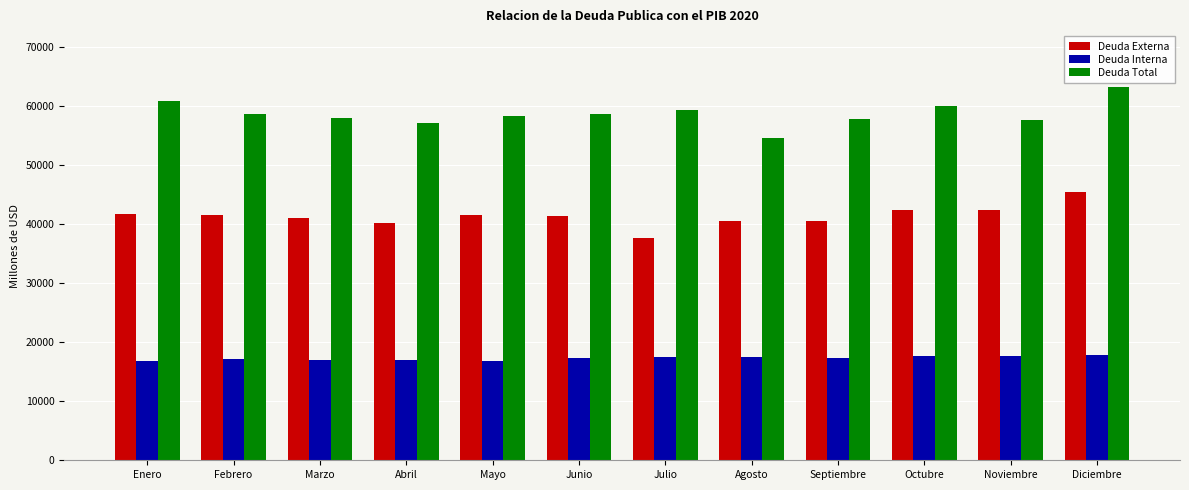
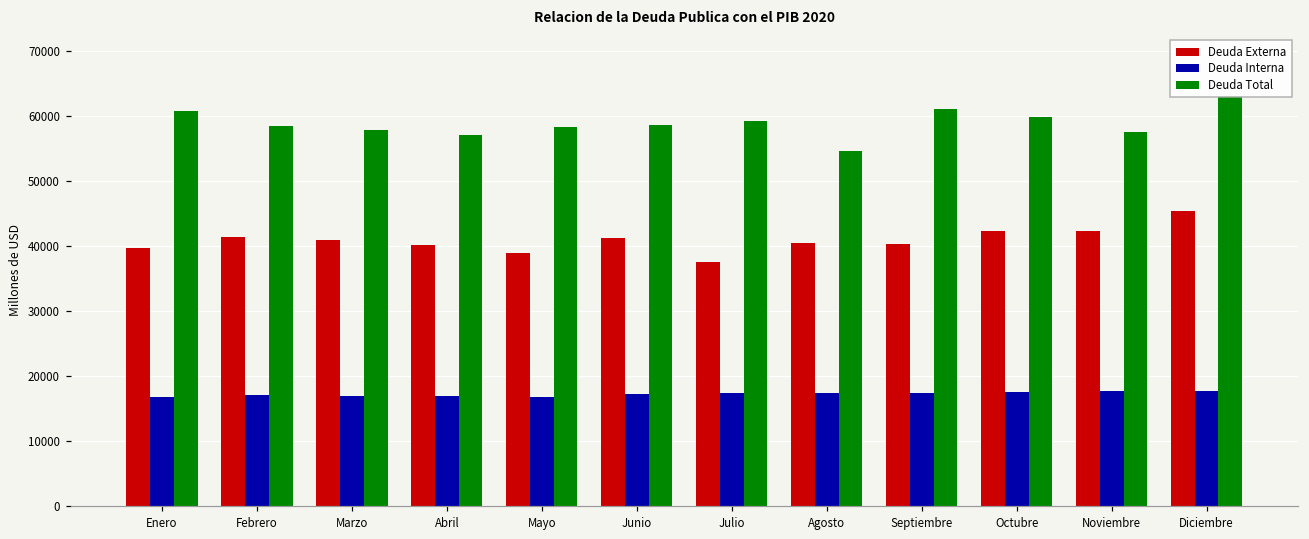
Deuda Externa, Enero: 42000 -> 40000
Deuda Externa, Mayo: 41000 -> 39000
Deuda Total, Septiembre: 58000 -> 61000
